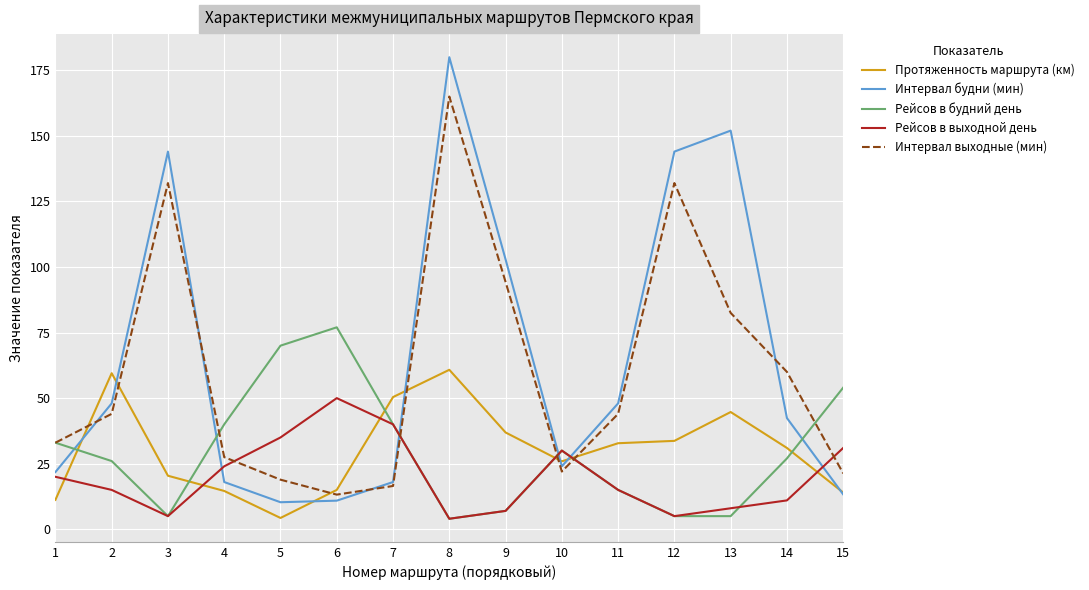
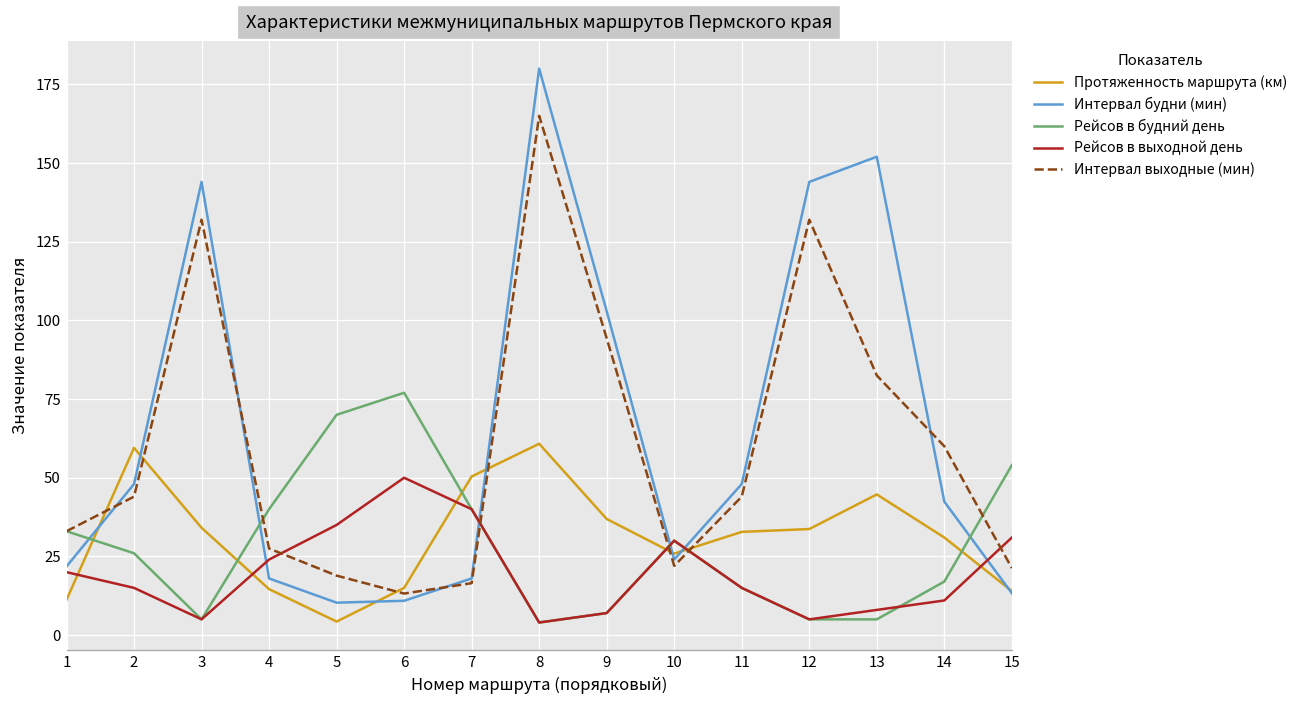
Протяженность маршрута (км), 3: 20 -> 34
Рейсов в будний день, 14: 27 -> 17
